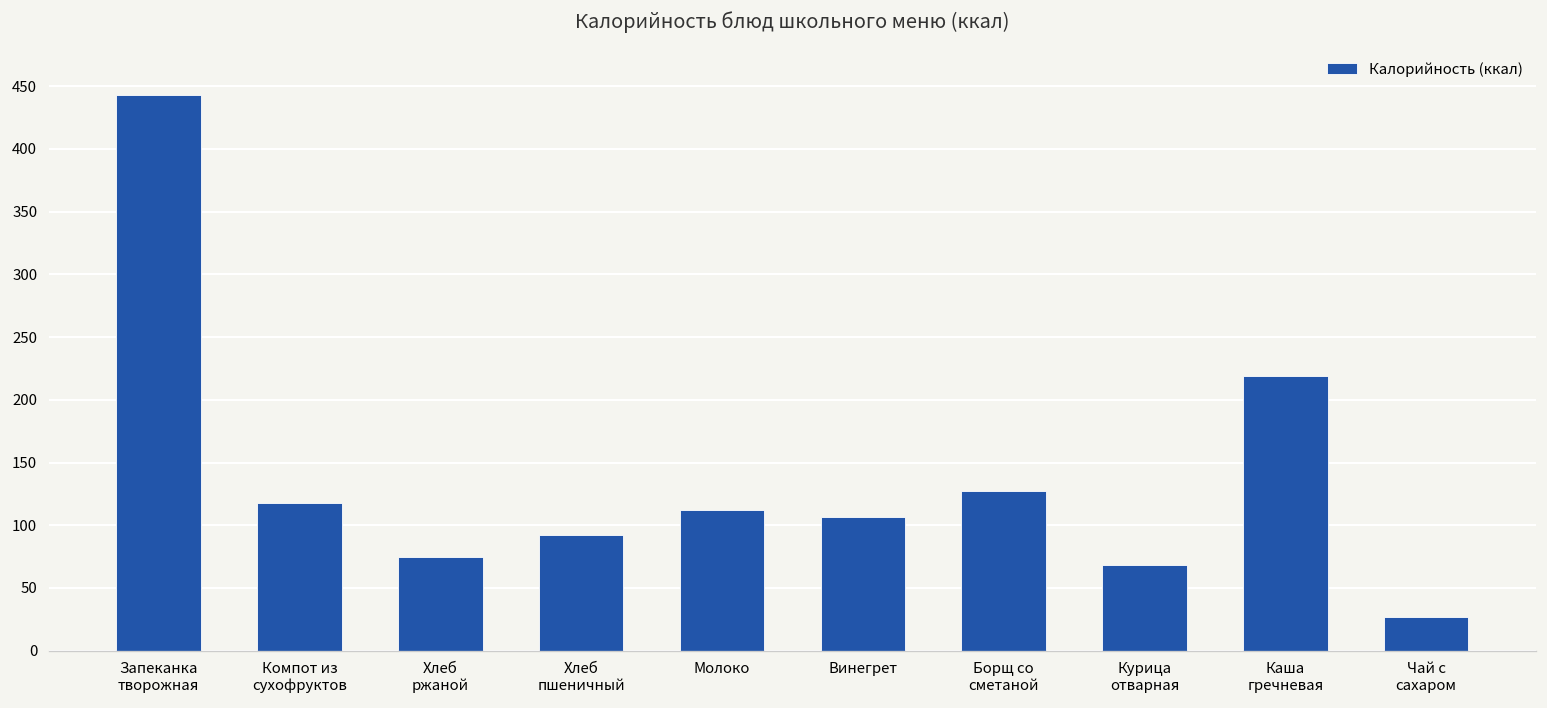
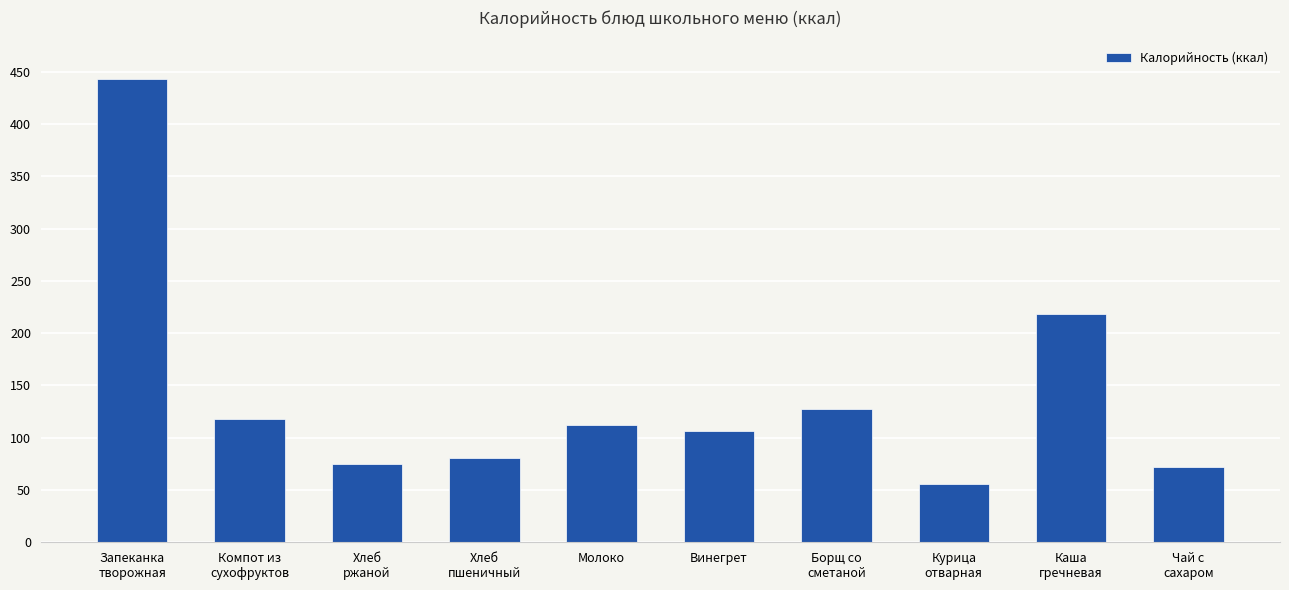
Хлеб пшеничный: 92 -> 81
Курица отварная: 69 -> 56
Чай с сахаром: 27 -> 72
